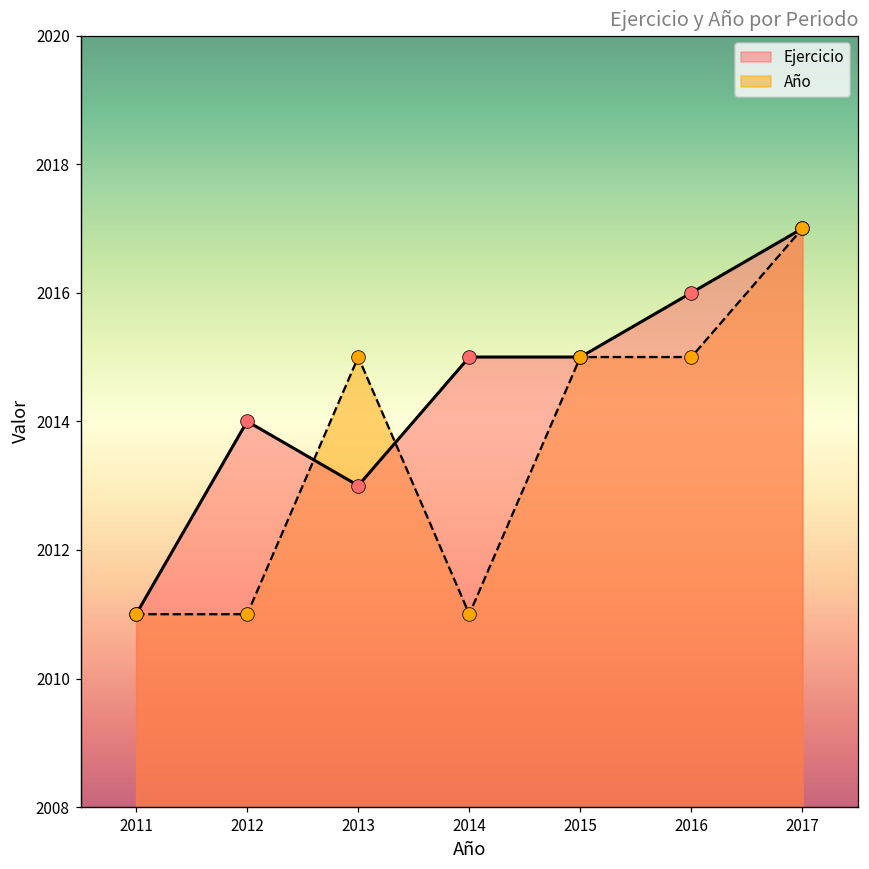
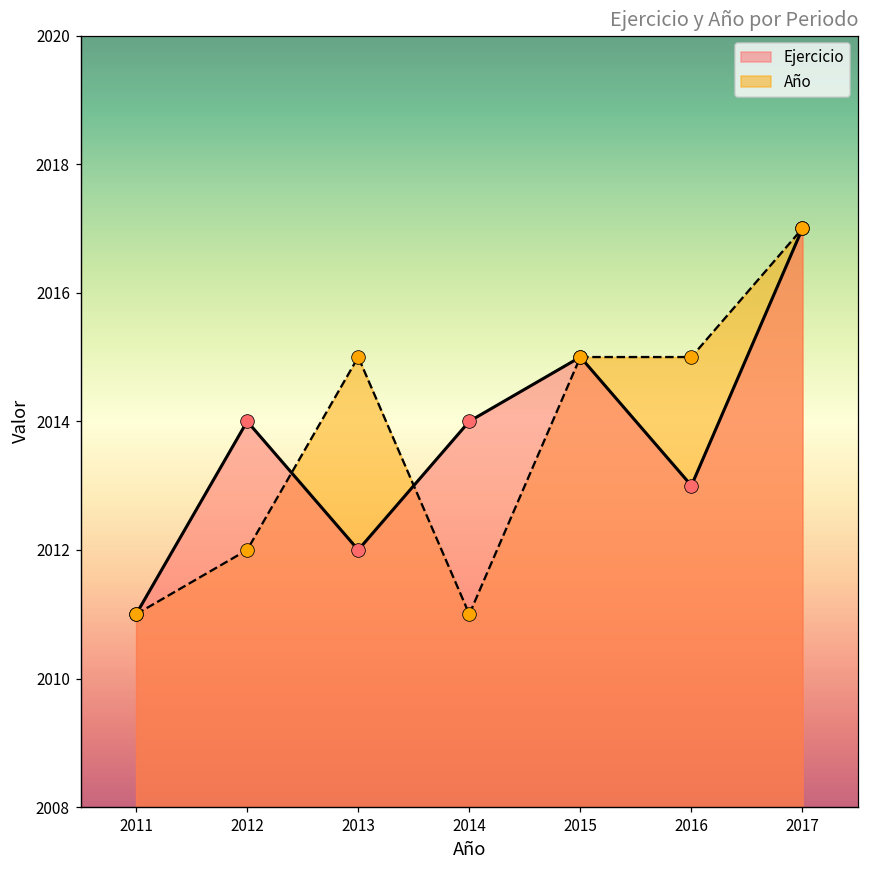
Año, 2012: 2011 -> 2012
Ejercicio, 2013: 2013 -> 2012
Ejercicio, 2014: 2015 -> 2014
Ejercicio, 2016: 2016 -> 2013
